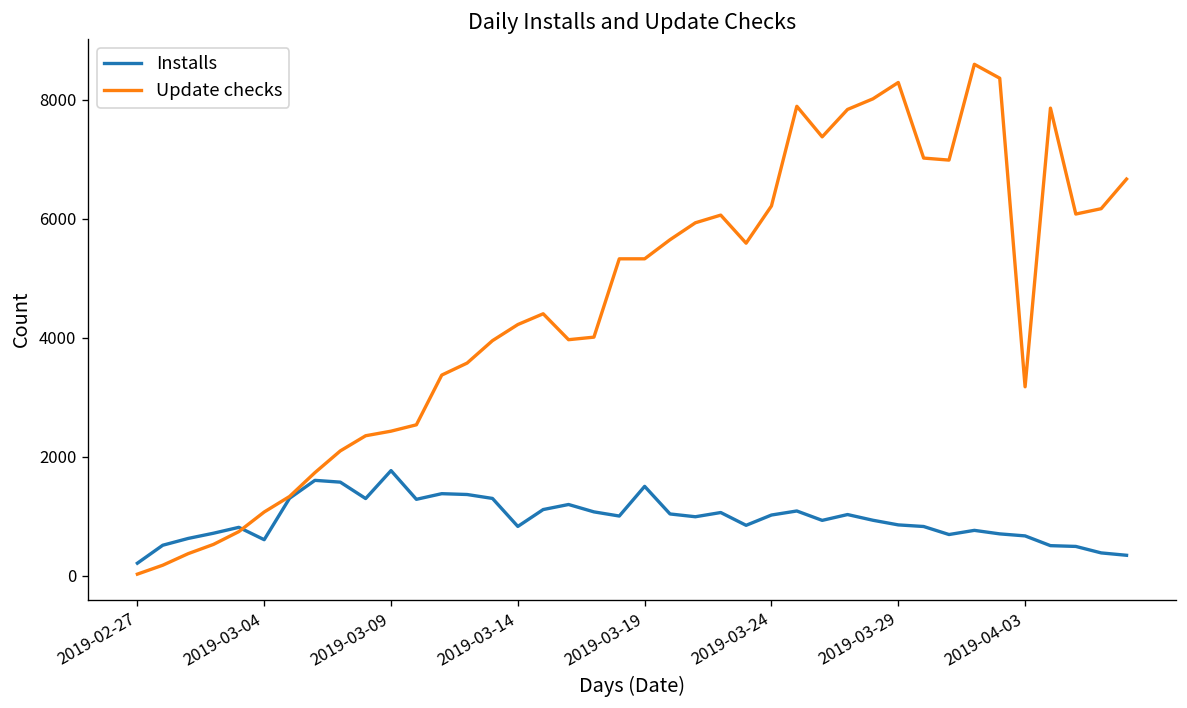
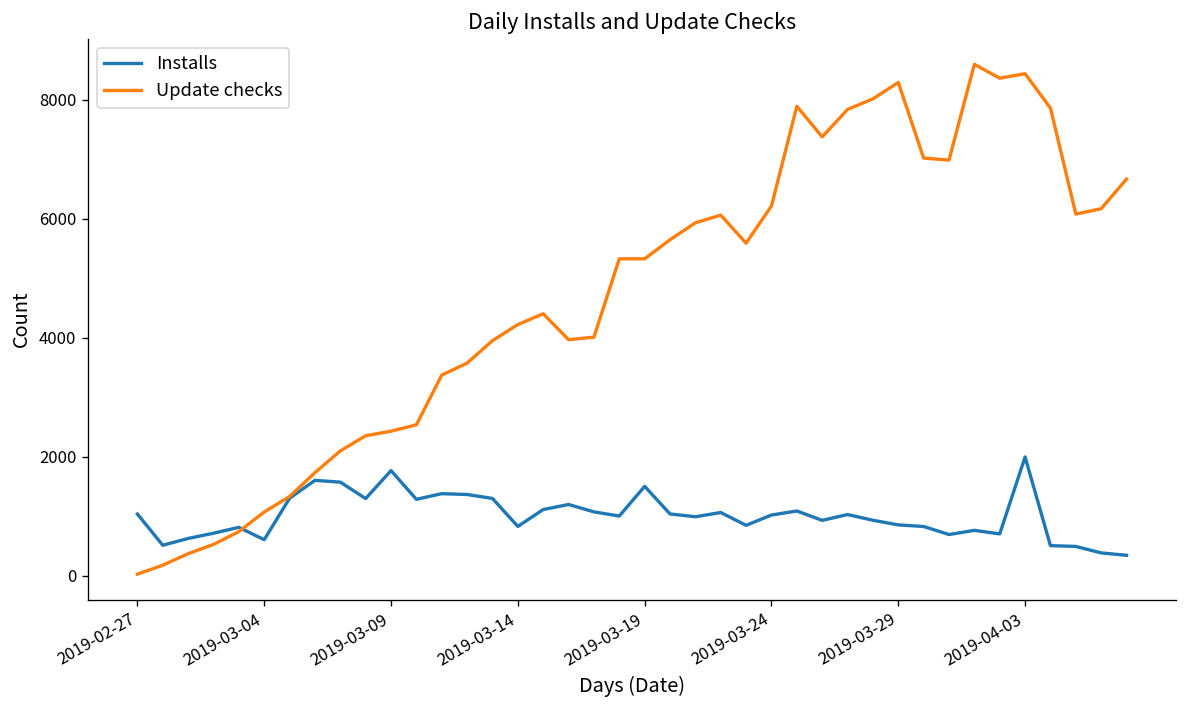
Installs, 2019-02-27: 200 -> 1000
Installs, 2019-04-03: 700 -> 2000
Update checks, 2019-04-03: 3200 -> 8400
